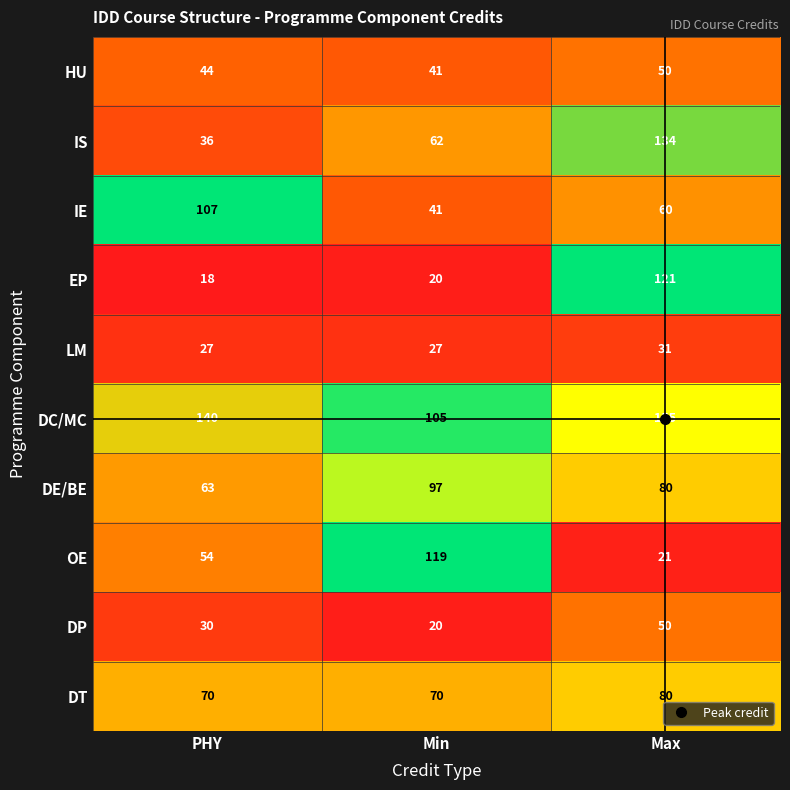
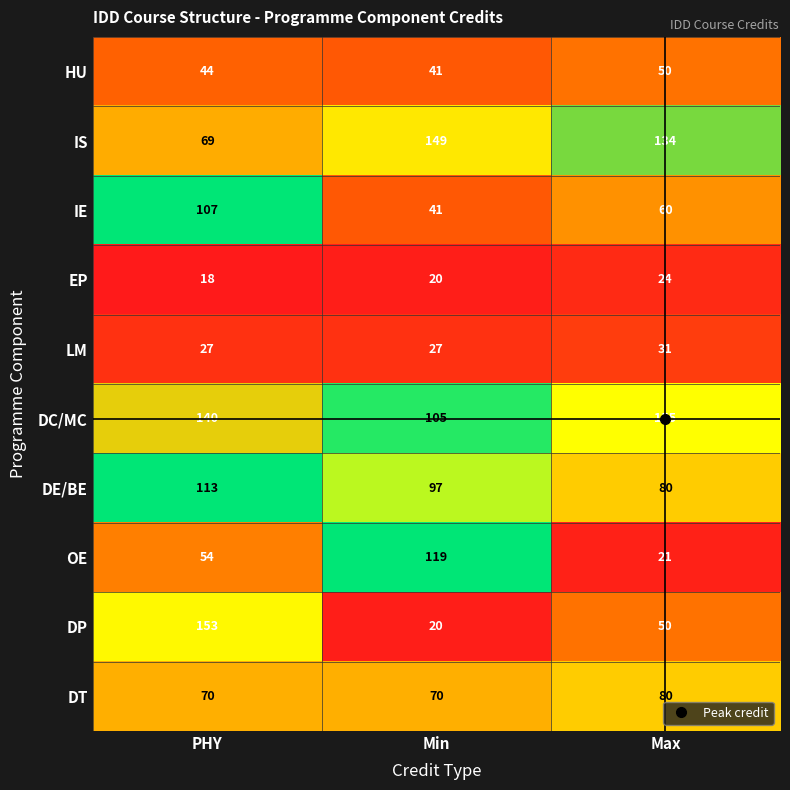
IS, PHY: 36 -> 69
IS, Min: 62 -> 149
EP, Max: 121 -> 24
DE/BE, PHY: 63 -> 113
DP, PHY: 30 -> 153
